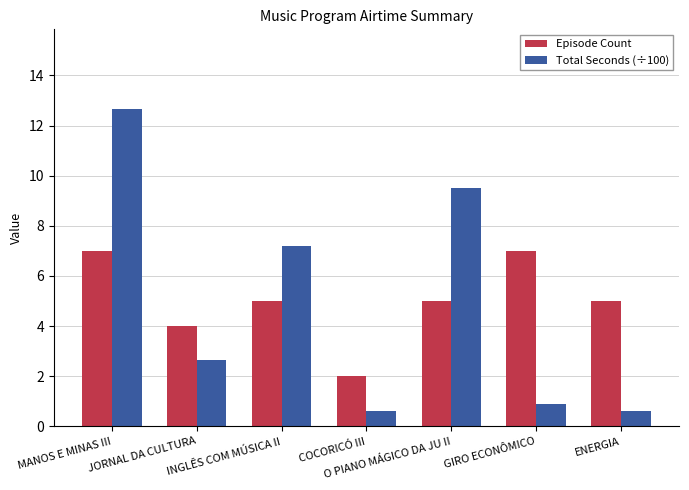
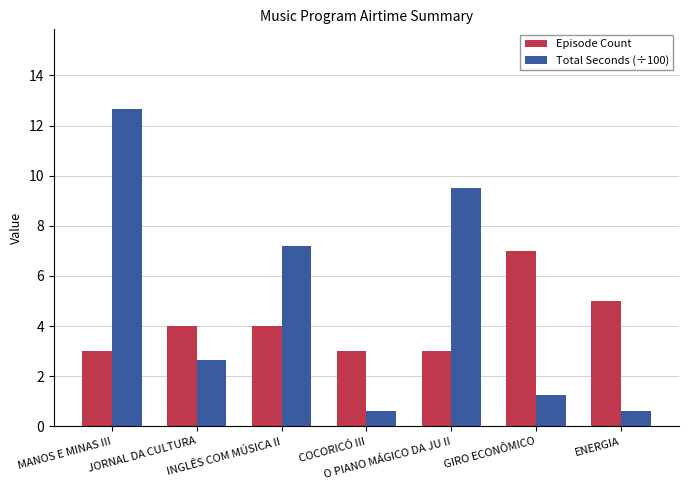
Episode Count, MANOS E MINAS III: 7 -> 3
Episode Count, INGLÊS COM MÚSICA II: 5 -> 4
Episode Count, COCORICÓ III: 2 -> 3
Episode Count, O PIANO MÁGICO DA JU II: 5 -> 3
Total Seconds (÷100), GIRO ECONÔMICO: 0.9 -> 1.3
